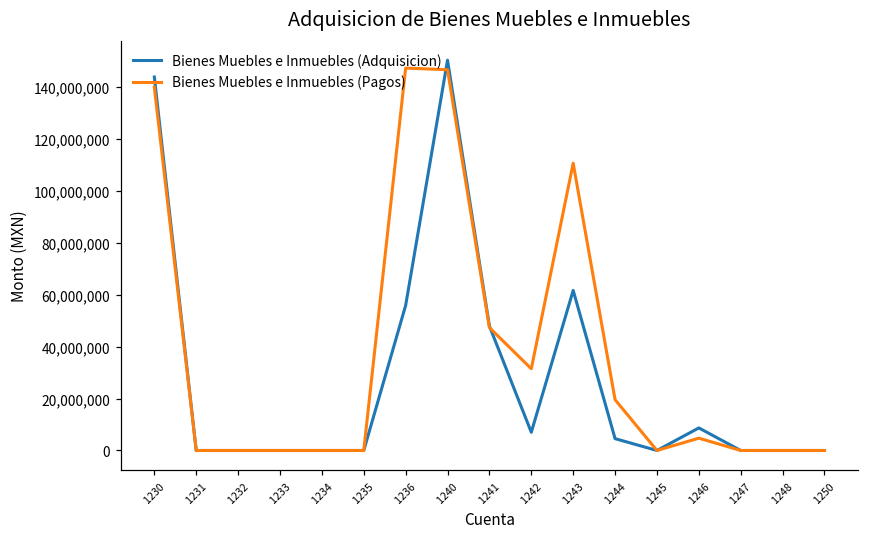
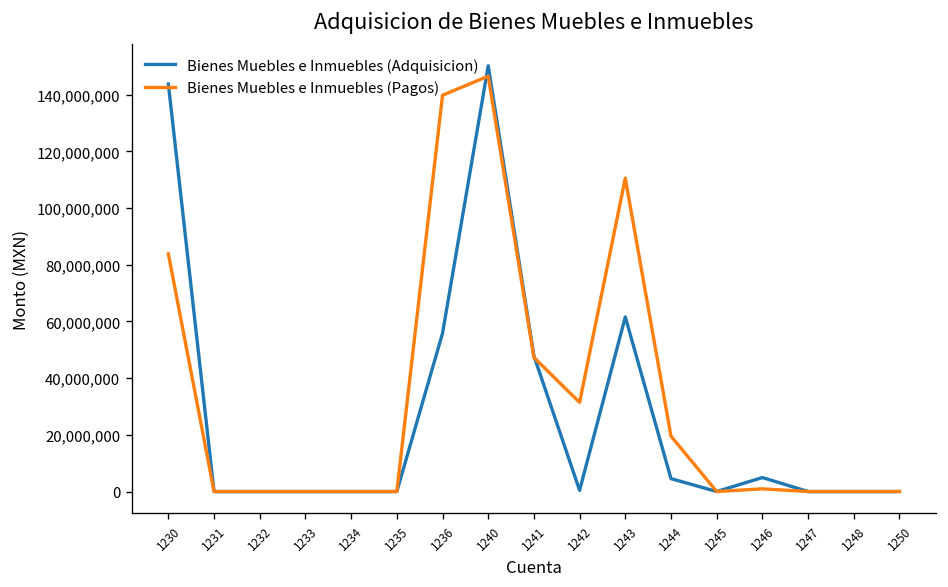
Bienes Muebles e Inmuebles (Pagos), 1230: 140,000,000 -> 84,000,000
Bienes Muebles e Inmuebles (Pagos), 1236: 147,000,000 -> 140,000,000
Bienes Muebles e Inmuebles (Adquisicion), 1242: 7,000,000 -> 0
Bienes Muebles e Inmuebles (Adquisicion), 1246: 9,000,000 -> 5,000,000
Bienes Muebles e Inmuebles (Pagos), 1246: 5,000,000 -> 1,000,000
